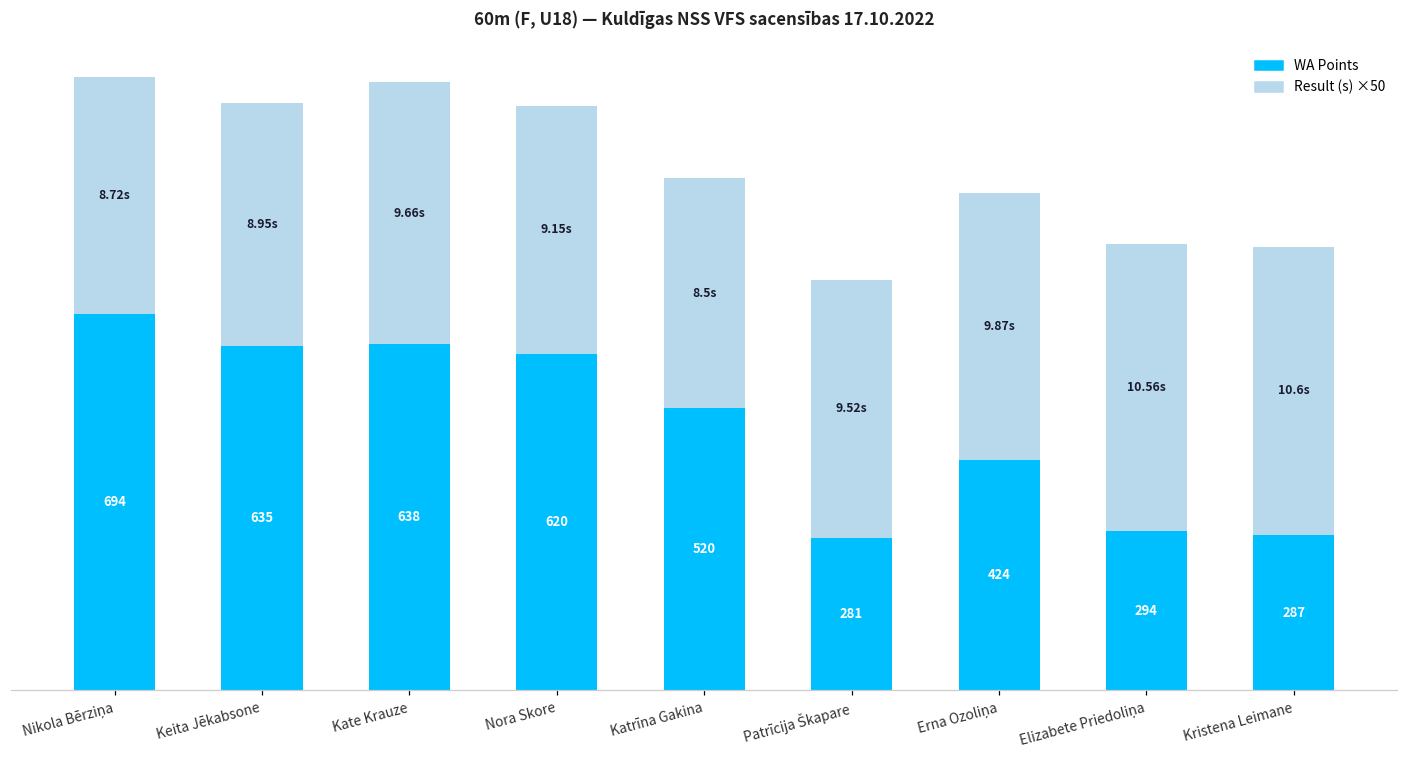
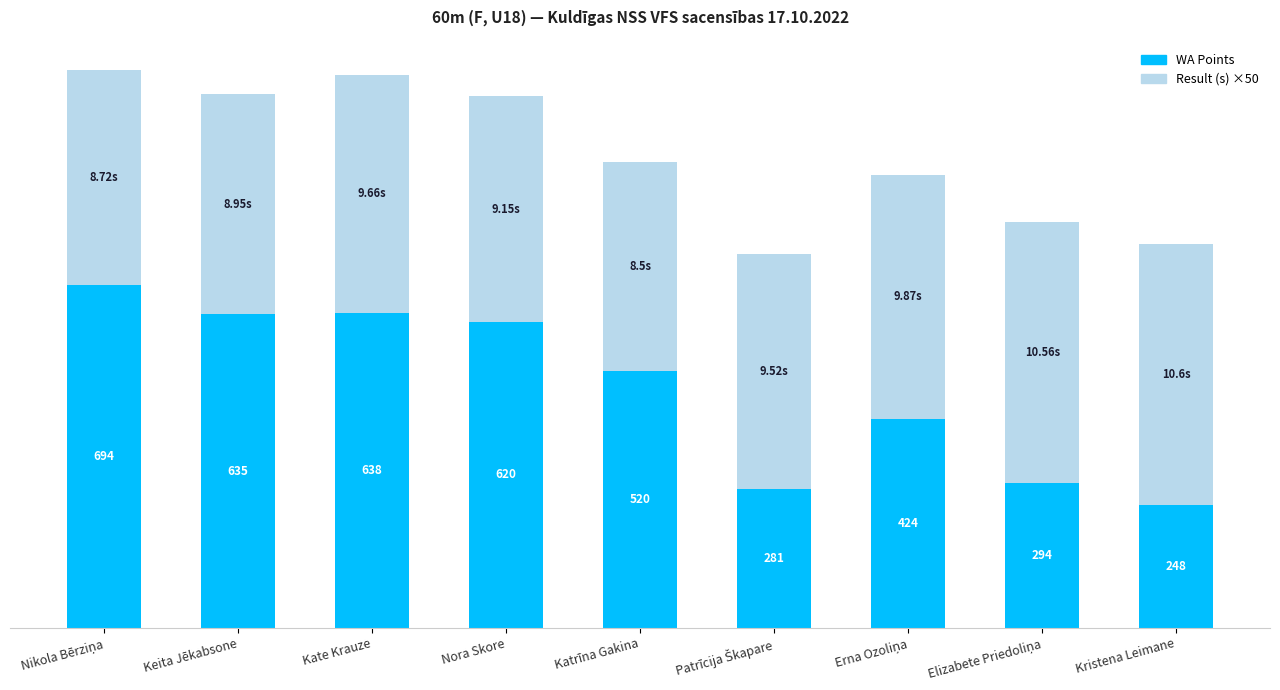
WA Points, Kristena Leimane: 287 -> 248
